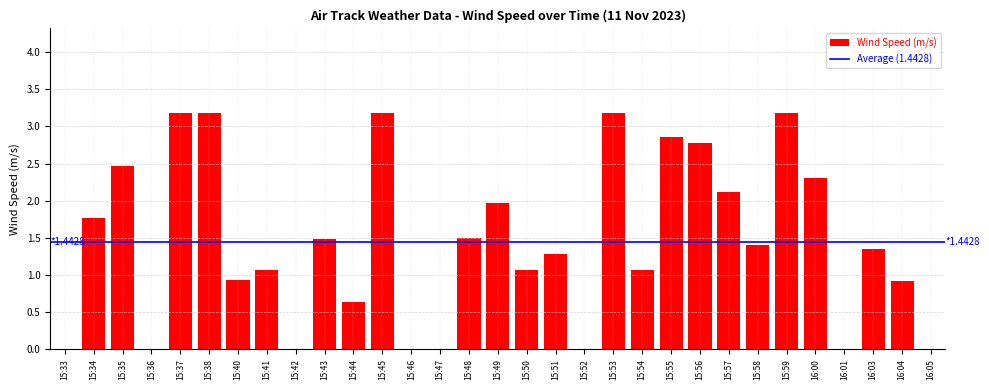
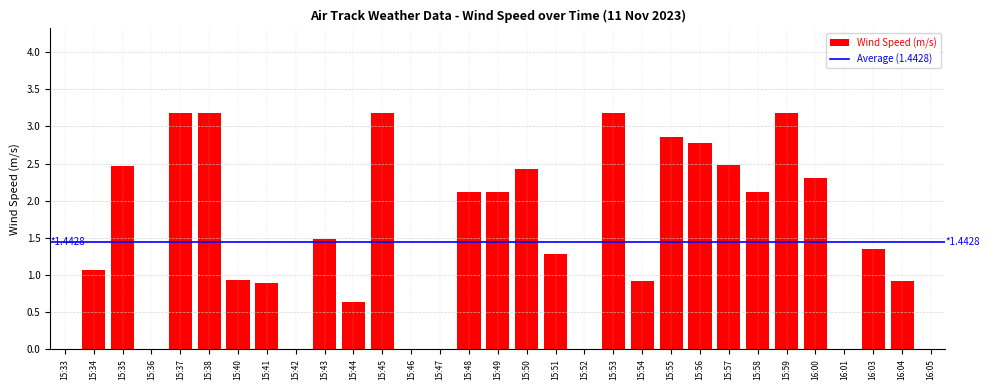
15:34: 1.8 -> 1.1
15:41: 1.1 -> 0.9
15:48: 1.5 -> 2.1
15:49: 2.0 -> 2.1
15:50: 1.1 -> 2.4
15:54: 1.1 -> 0.9
15:57: 2.1 -> 2.5
15:58: 1.4 -> 2.1
